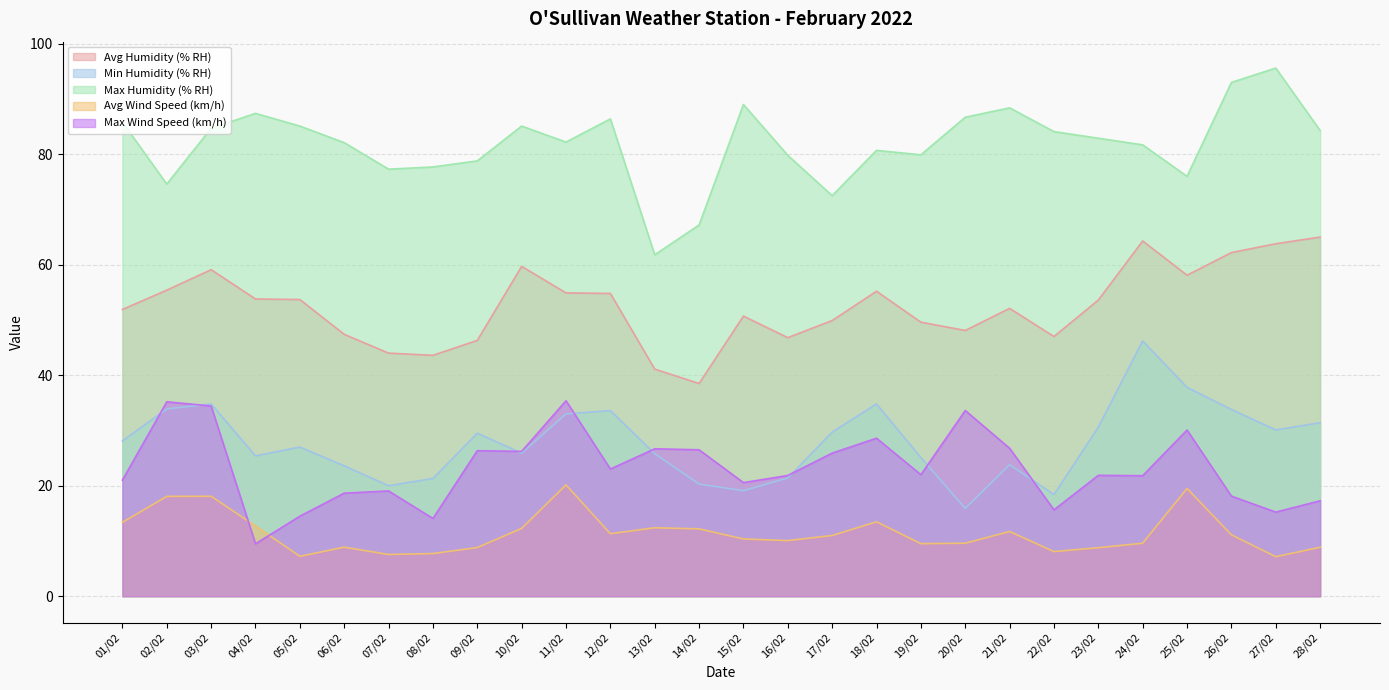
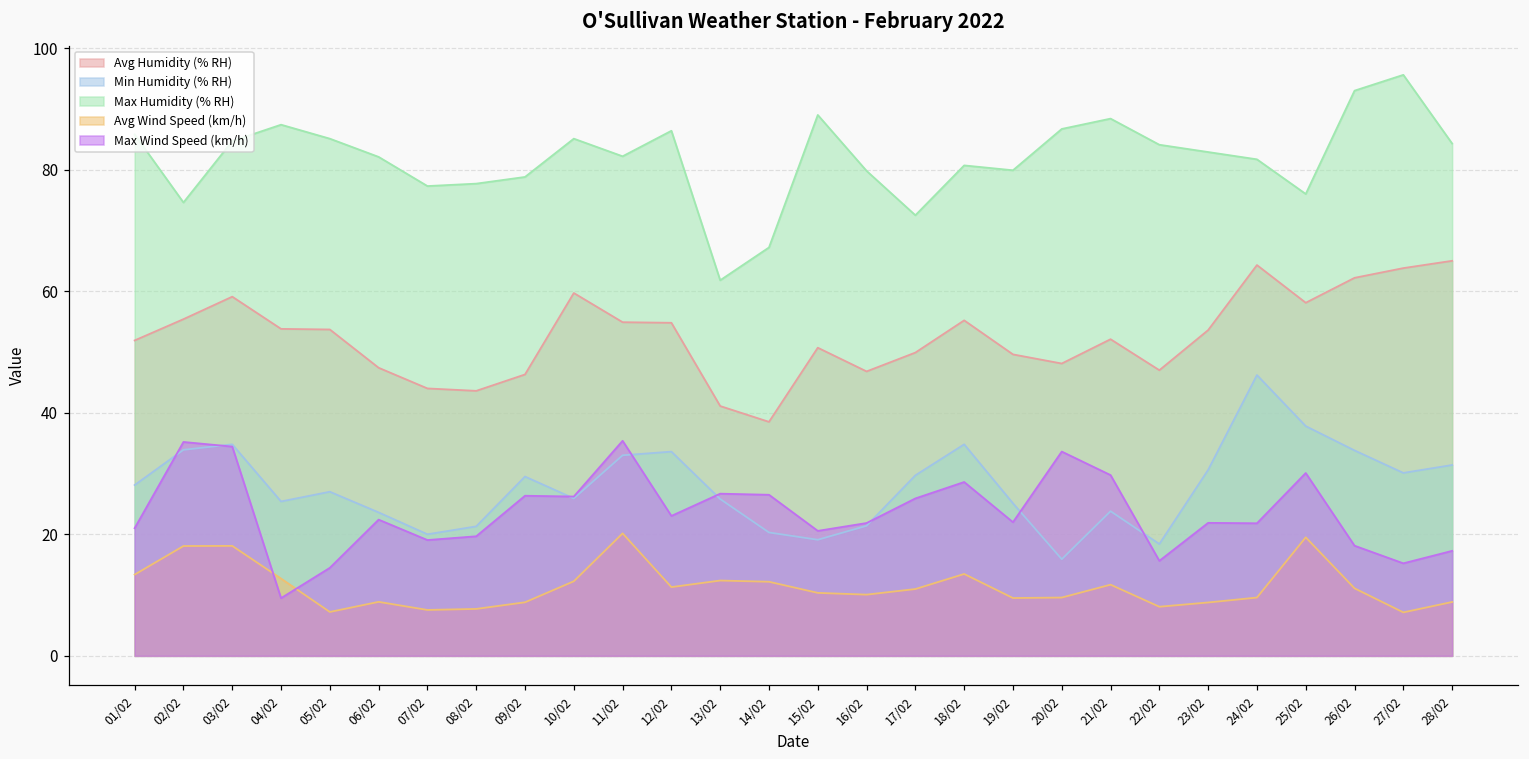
Max Wind Speed (km/h), 06/02: 19 -> 22
Max Wind Speed (km/h), 08/02: 14 -> 20
Max Wind Speed (km/h), 21/02: 27 -> 30
